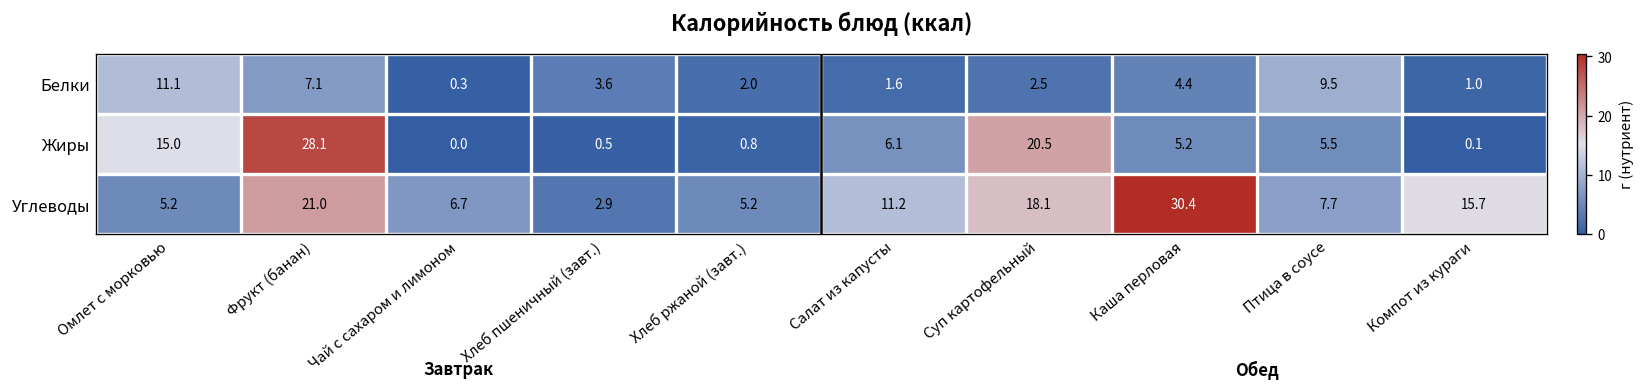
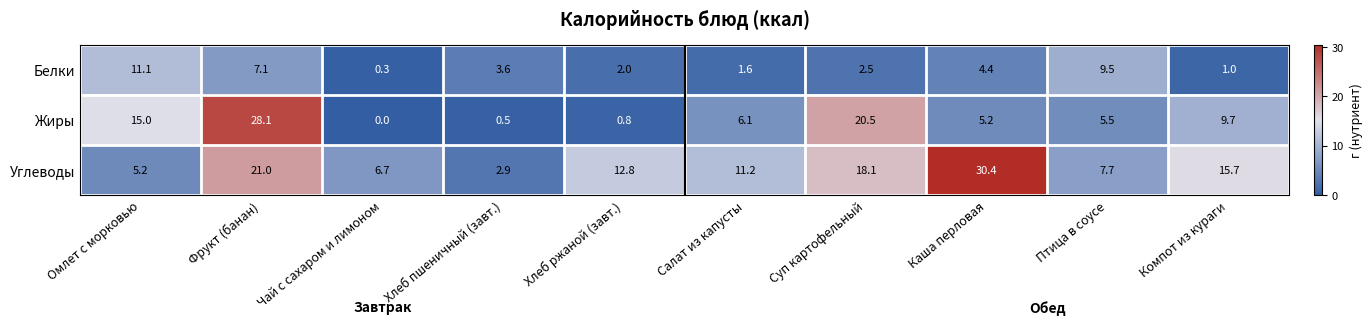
Жиры, Компот из кураги: 0.1 -> 9.7
Углеводы, Хлеб ржаной (завт.): 5.2 -> 12.8
